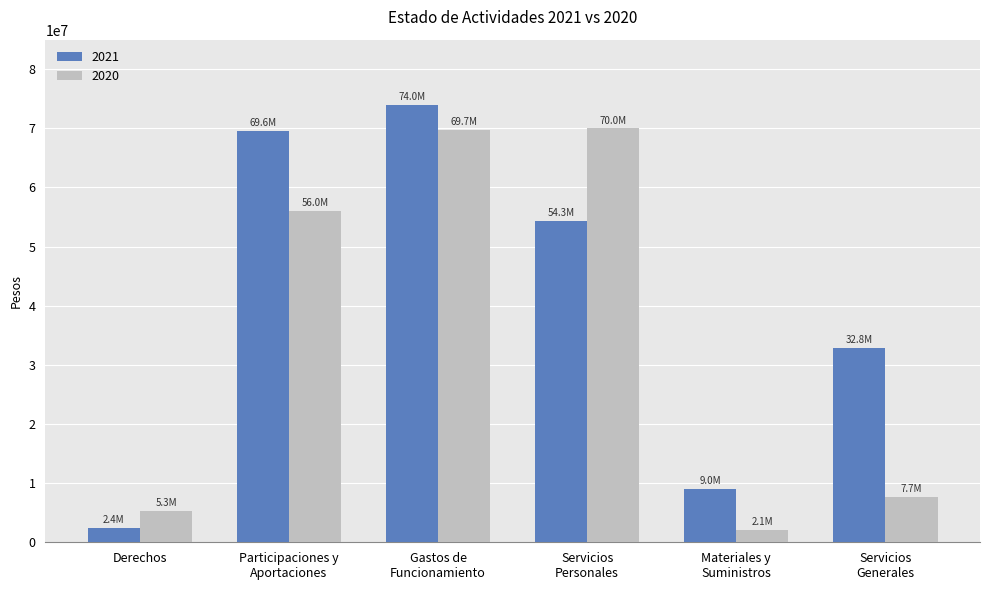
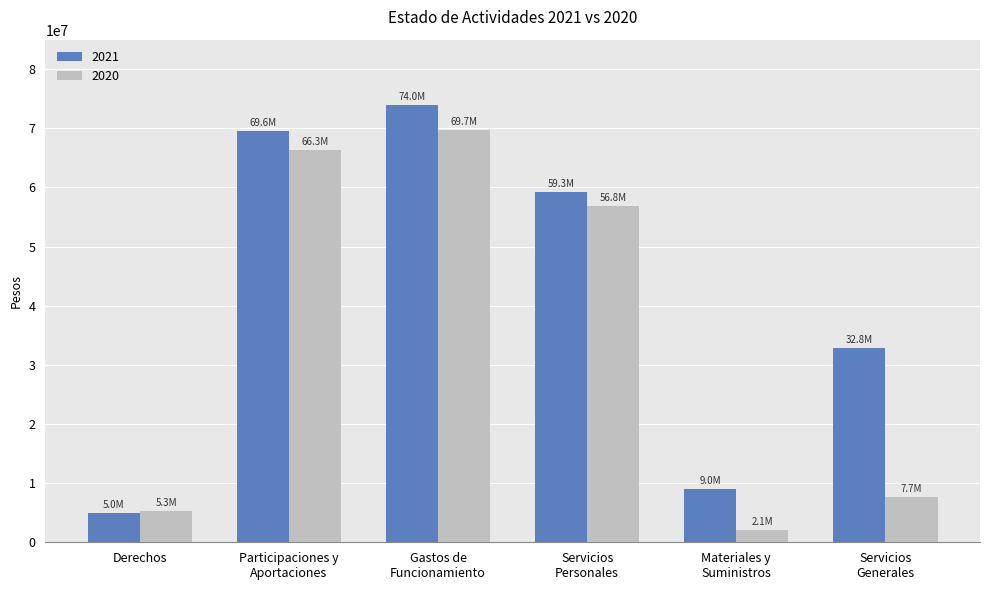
2021, Derechos: 2.4M -> 5.0M
2020, Participaciones y Aportaciones: 56.0M -> 66.3M
2021, Servicios Personales: 54.3M -> 59.3M
2020, Servicios Personales: 70.0M -> 56.8M
